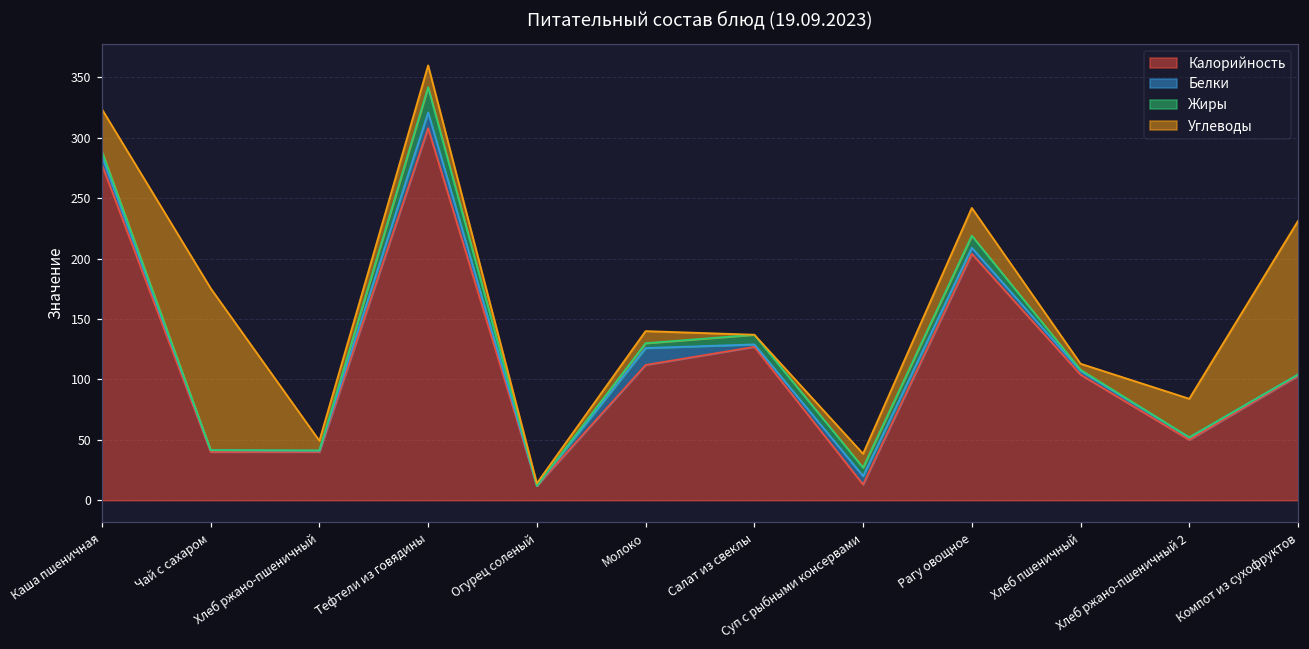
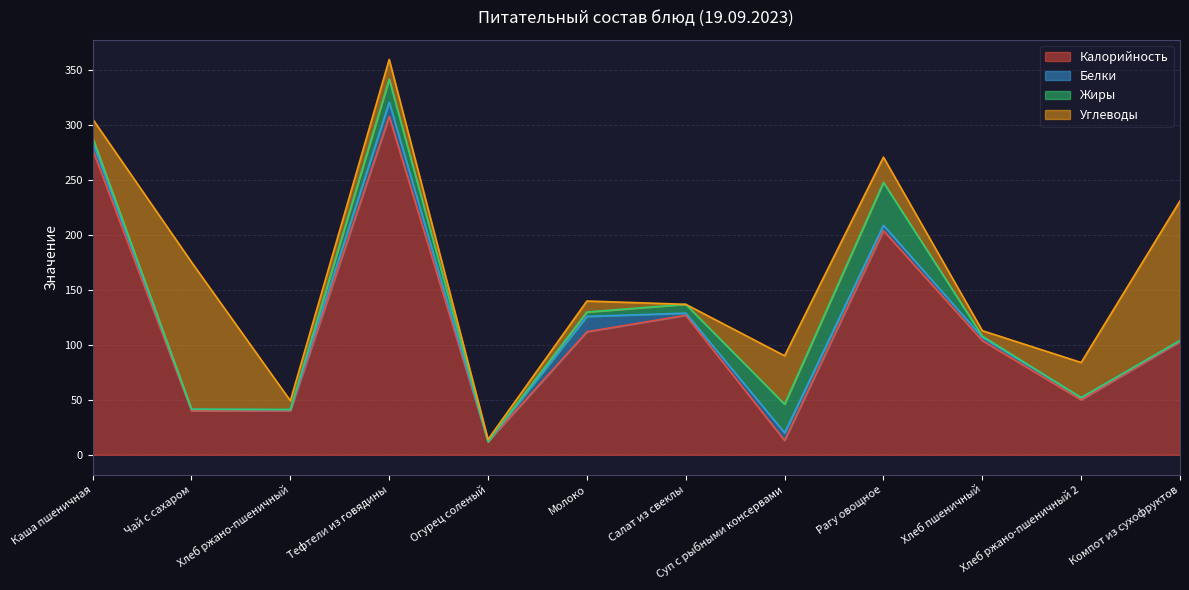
Углеводы, Каша пшеничная: 35 -> 17
Жиры, Суп с рыбными консервами: 7 -> 26
Углеводы, Суп с рыбными консервами: 11 -> 44
Жиры, Рагу овощное: 10 -> 39
